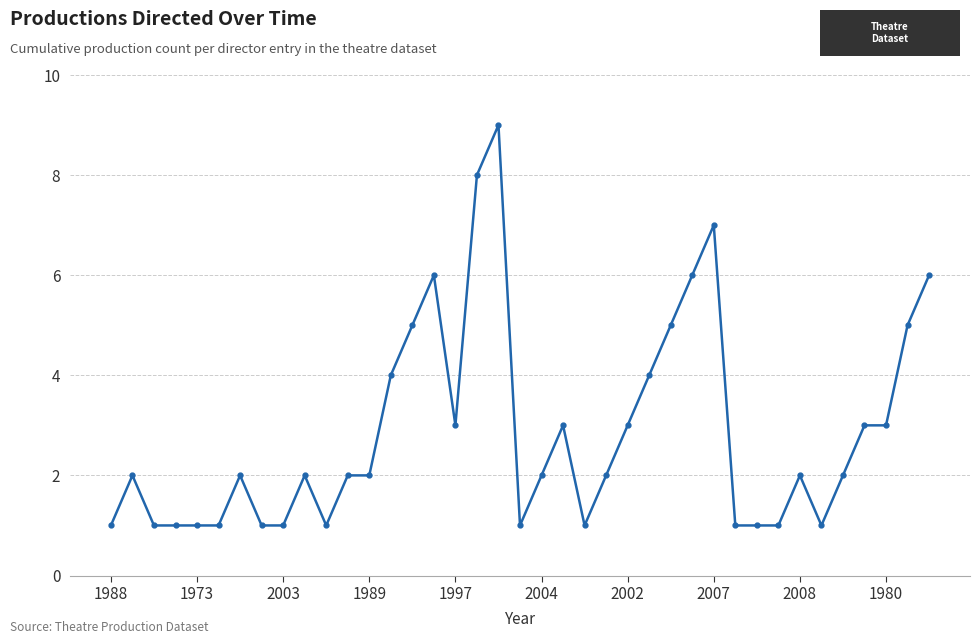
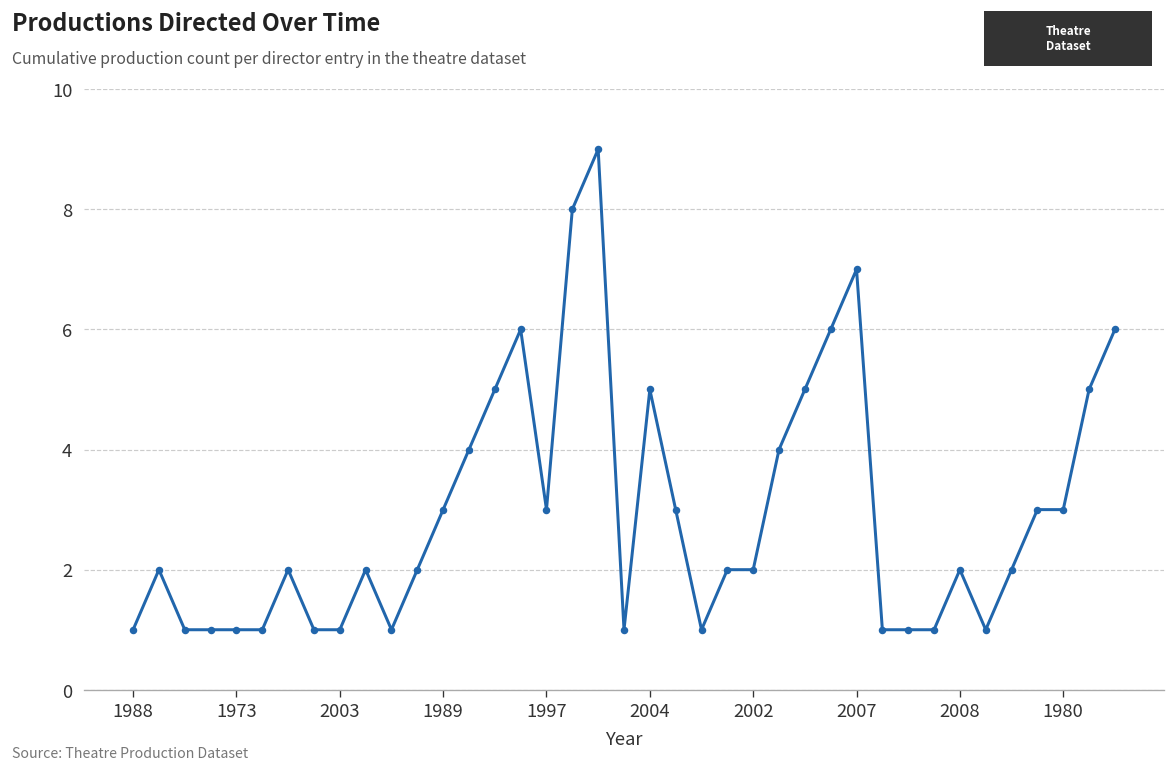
1989: 2 -> 3
2004: 2 -> 5
2002: 3 -> 2
